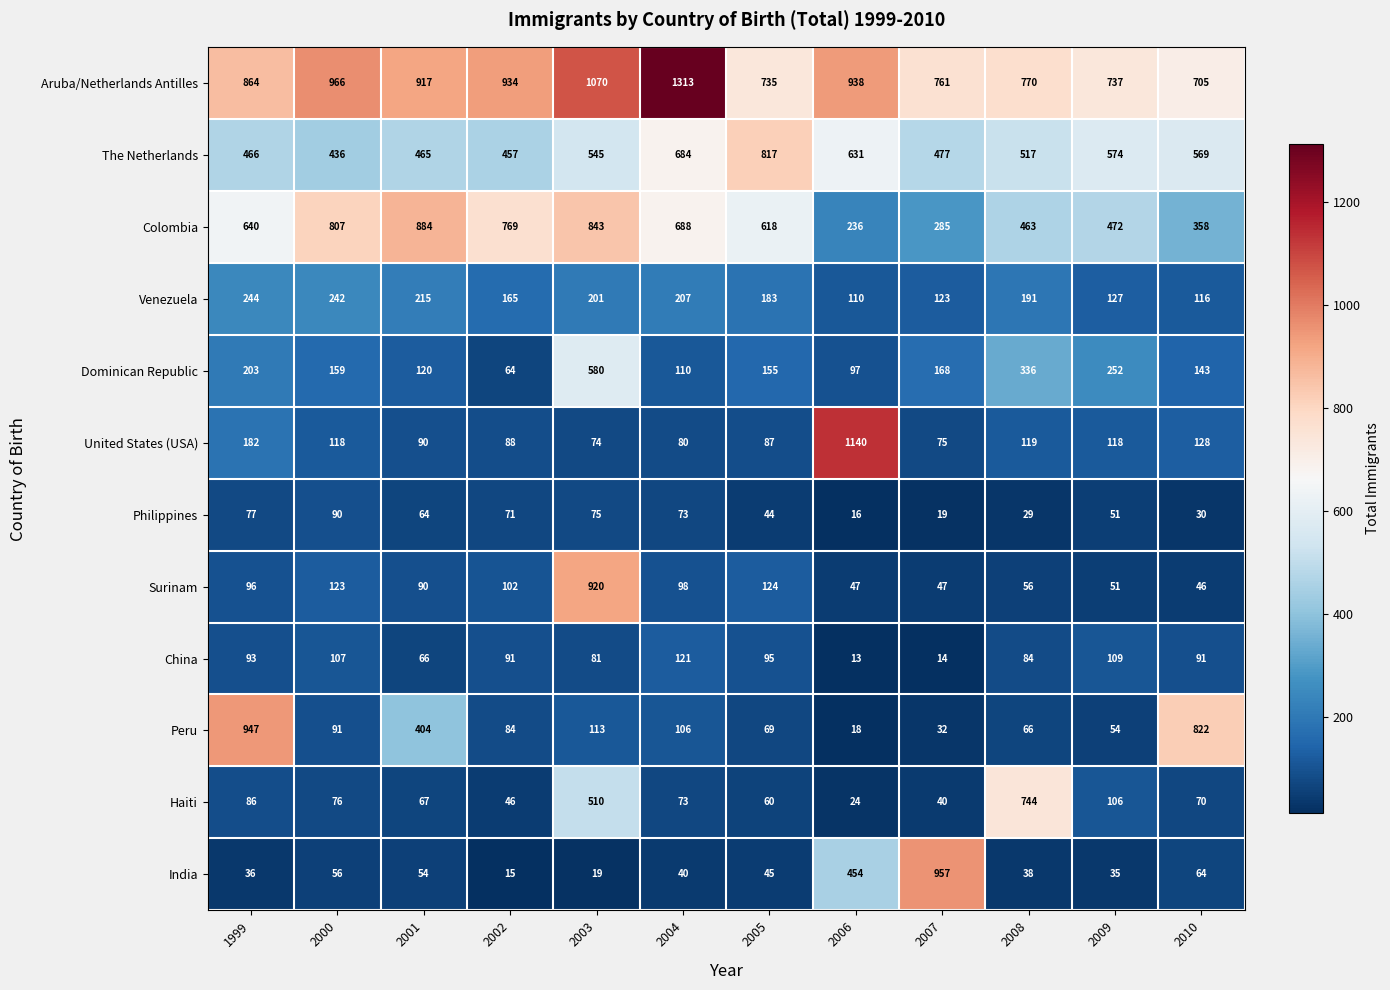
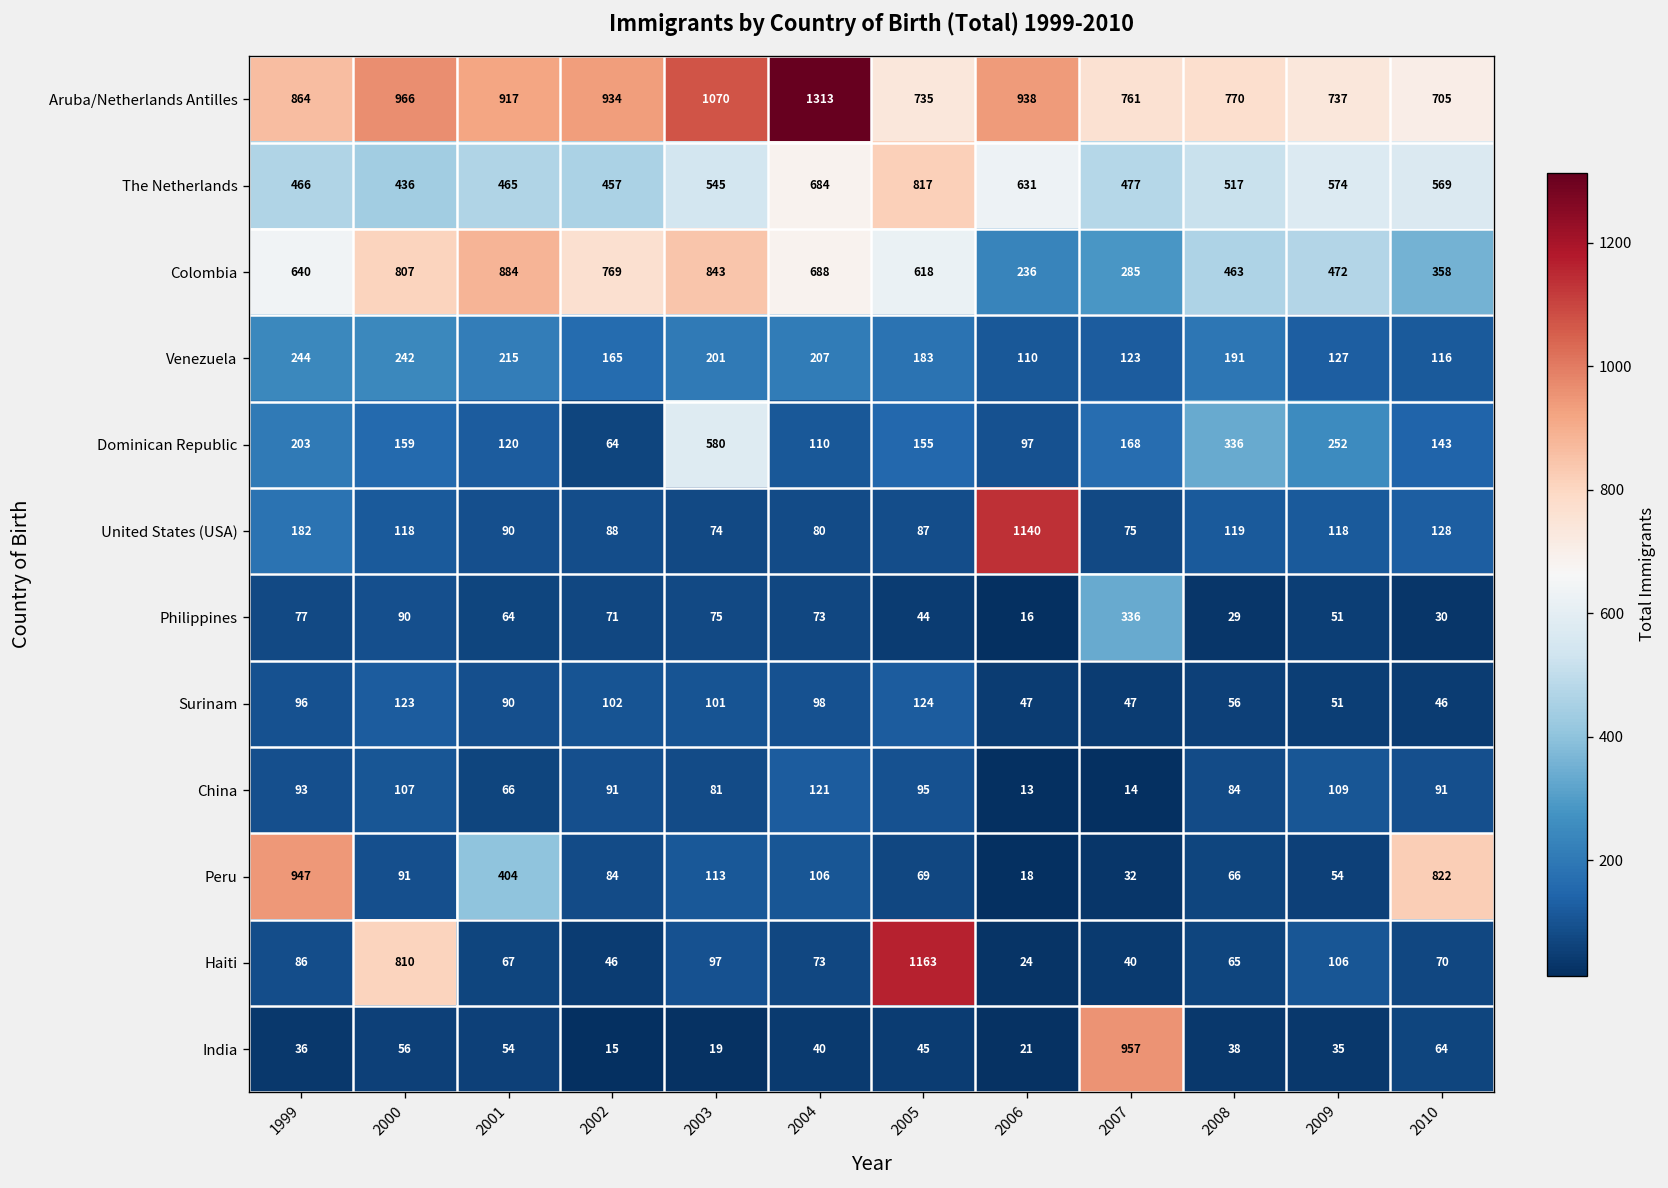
Philippines, 2007: 19 -> 336
Surinam, 2003: 920 -> 101
Haiti, 2000: 76 -> 810
Haiti, 2003: 510 -> 97
Haiti, 2005: 60 -> 1163
Haiti, 2008: 744 -> 65
India, 2006: 454 -> 21
